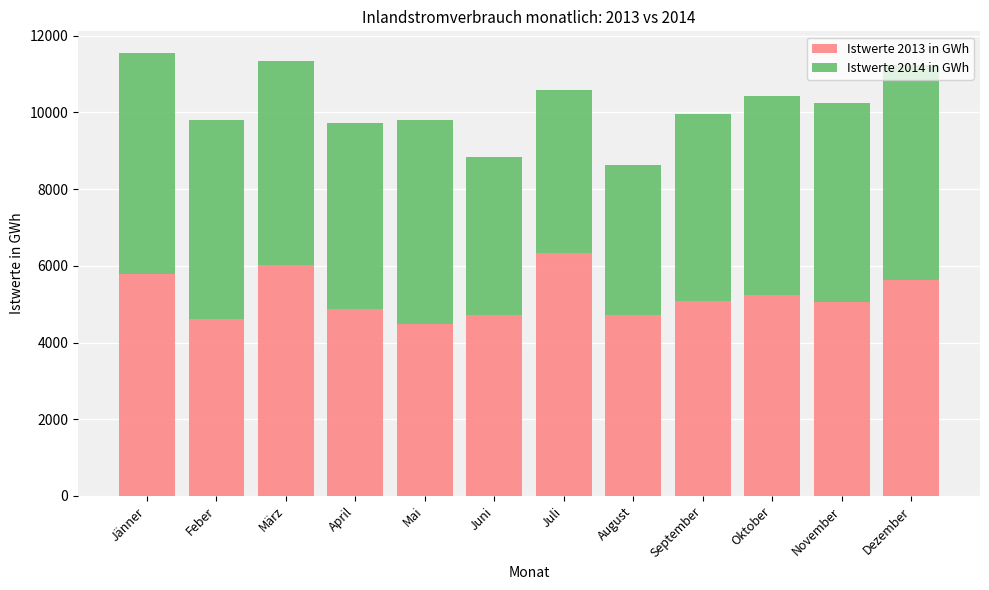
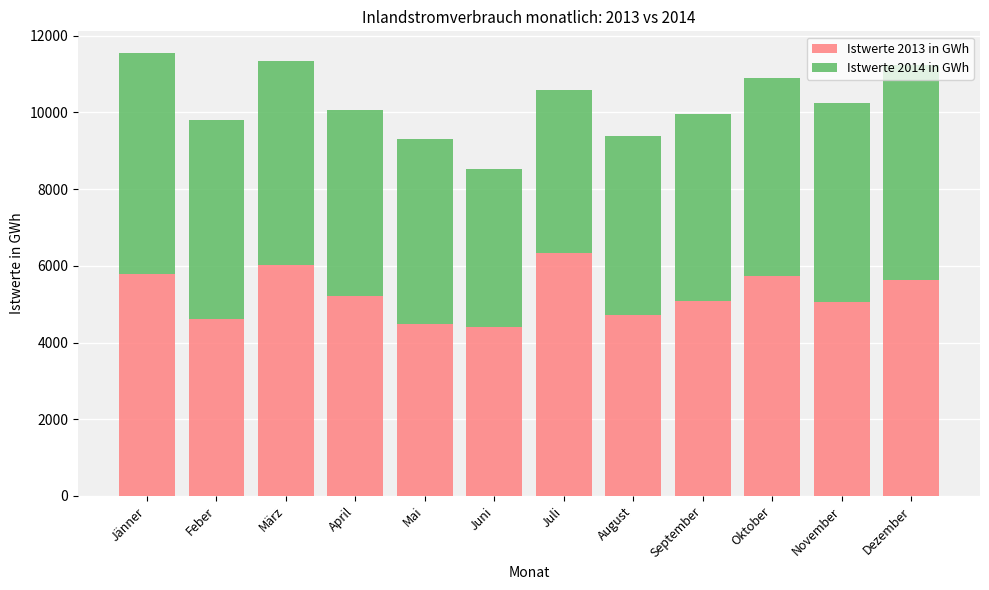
Istwerte 2013 in GWh, April: 4900 -> 5200
Istwerte 2014 in GWh, Mai: 5300 -> 4800
Istwerte 2013 in GWh, Juni: 4700 -> 4400
Istwerte 2014 in GWh, August: 3900 -> 4700
Istwerte 2013 in GWh, Oktober: 5200 -> 5700
